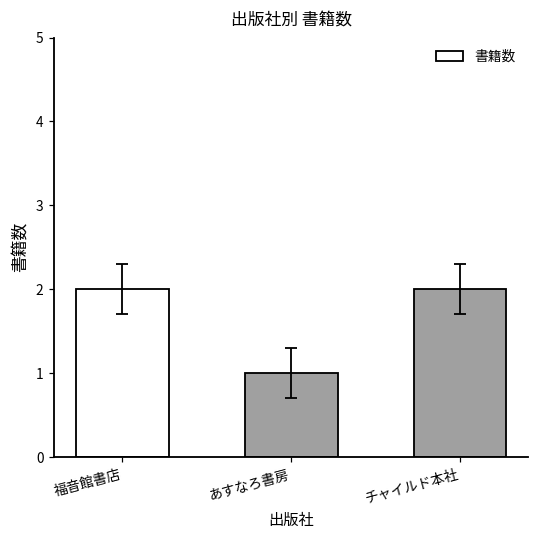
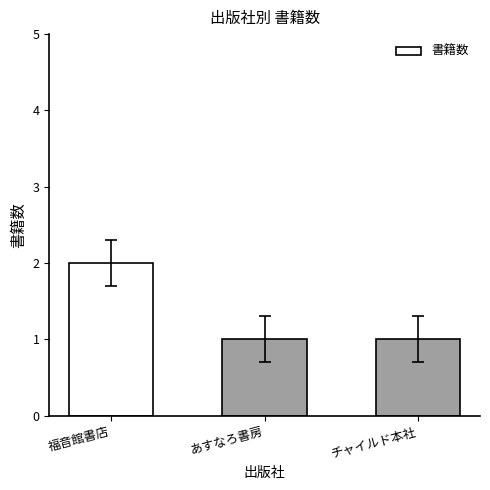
書籍数, チャイルド本社: 2 -> 1
